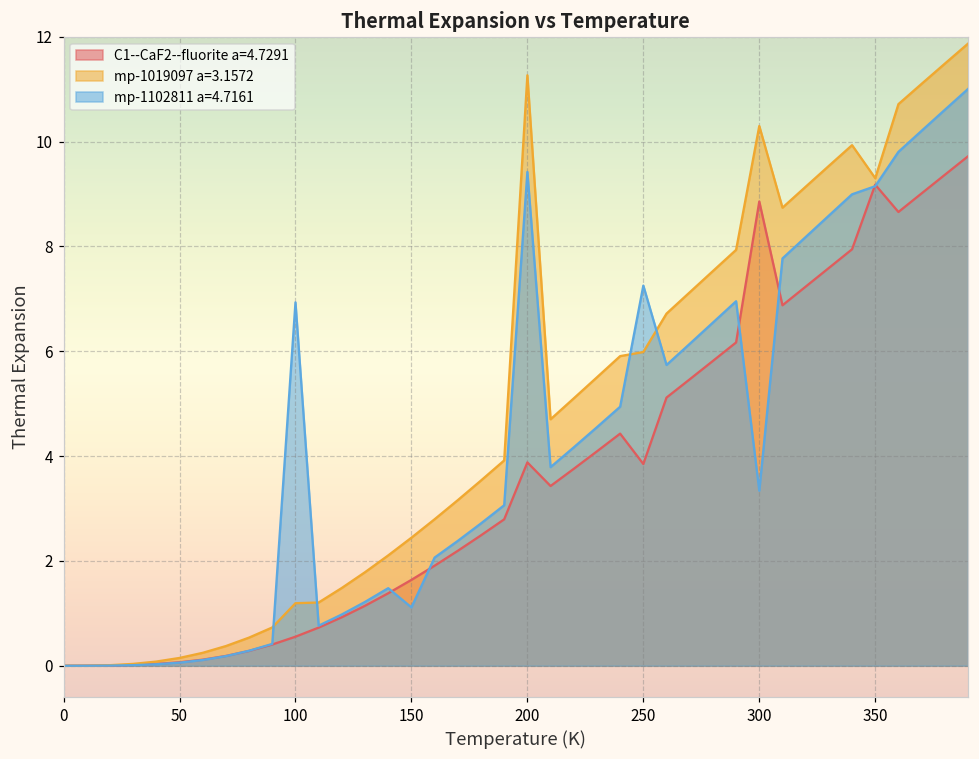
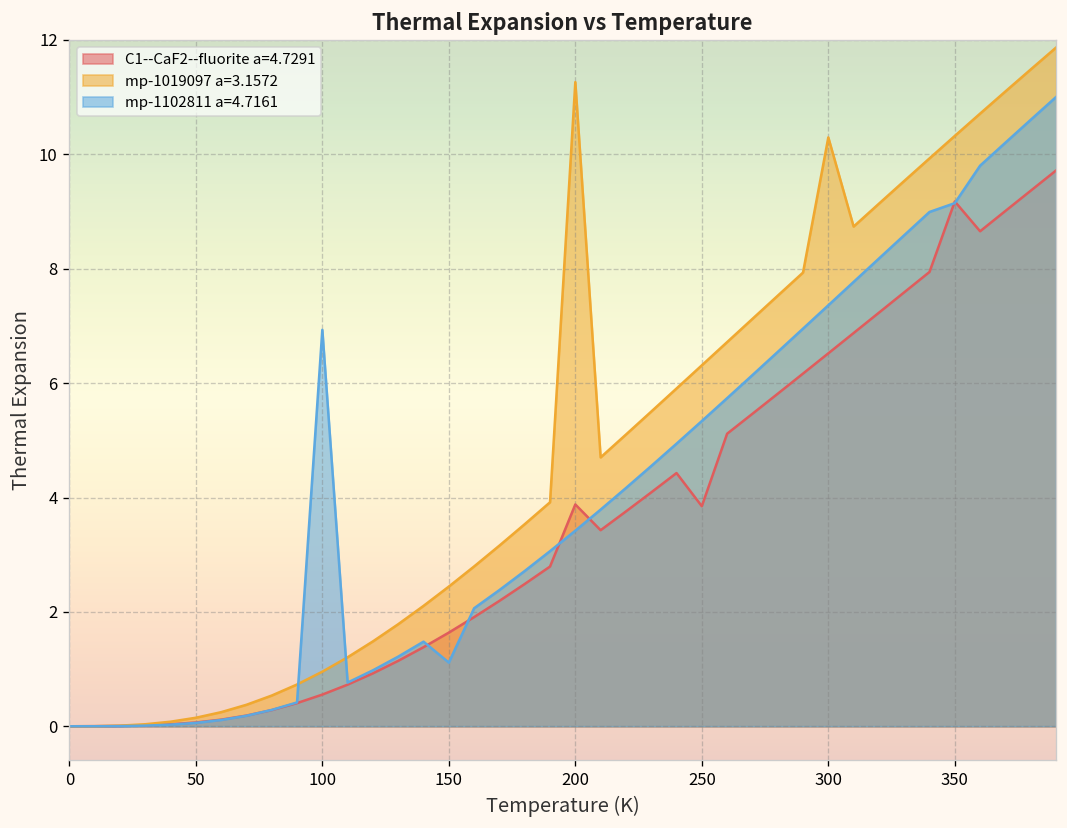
mp-1019097 a=3.1572, 100: 1.2 -> 1.0
mp-1102811 a=4.7161, 200: 9.4 -> 3.4
mp-1019097 a=3.1572, 250: 6.0 -> 6.3
mp-1102811 a=4.7161, 250: 7.3 -> 5.3
C1--CaF2--fluorite a=4.7291, 300: 8.9 -> 6.5
mp-1102811 a=4.7161, 300: 3.3 -> 7.4
mp-1019097 a=3.1572, 350: 9.3 -> 10.3
